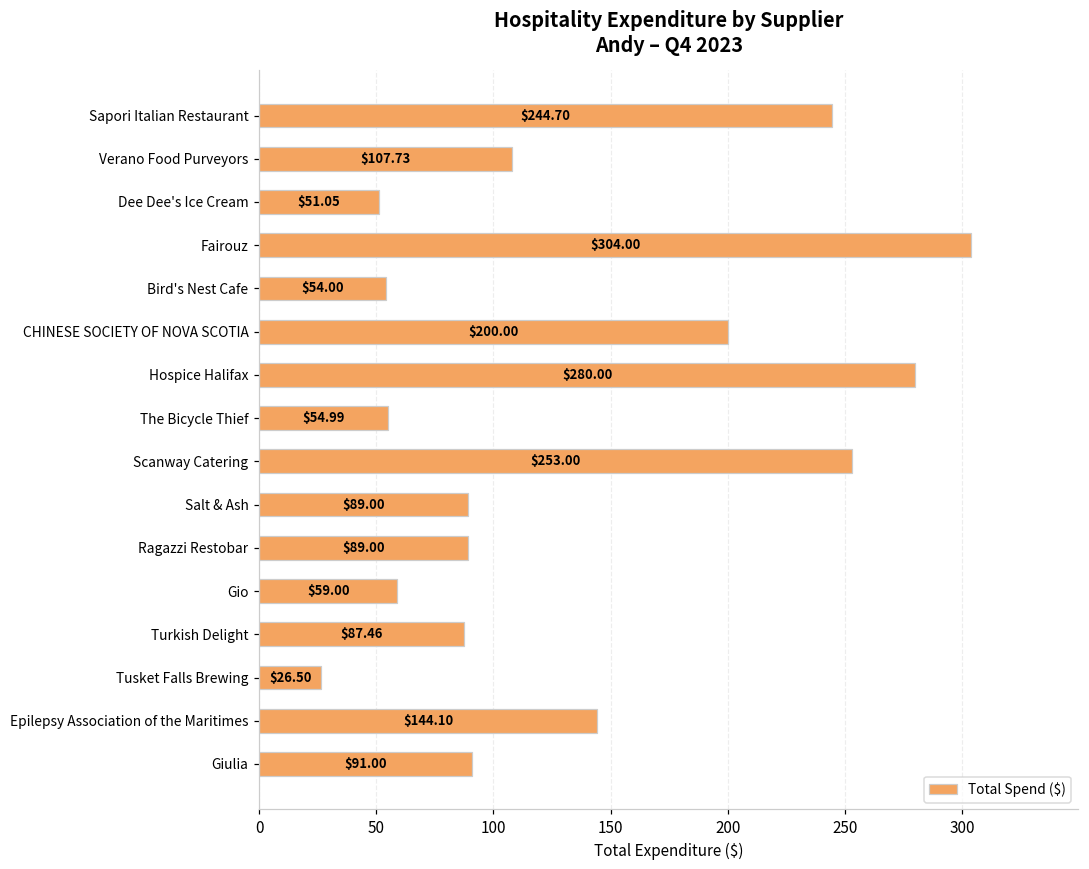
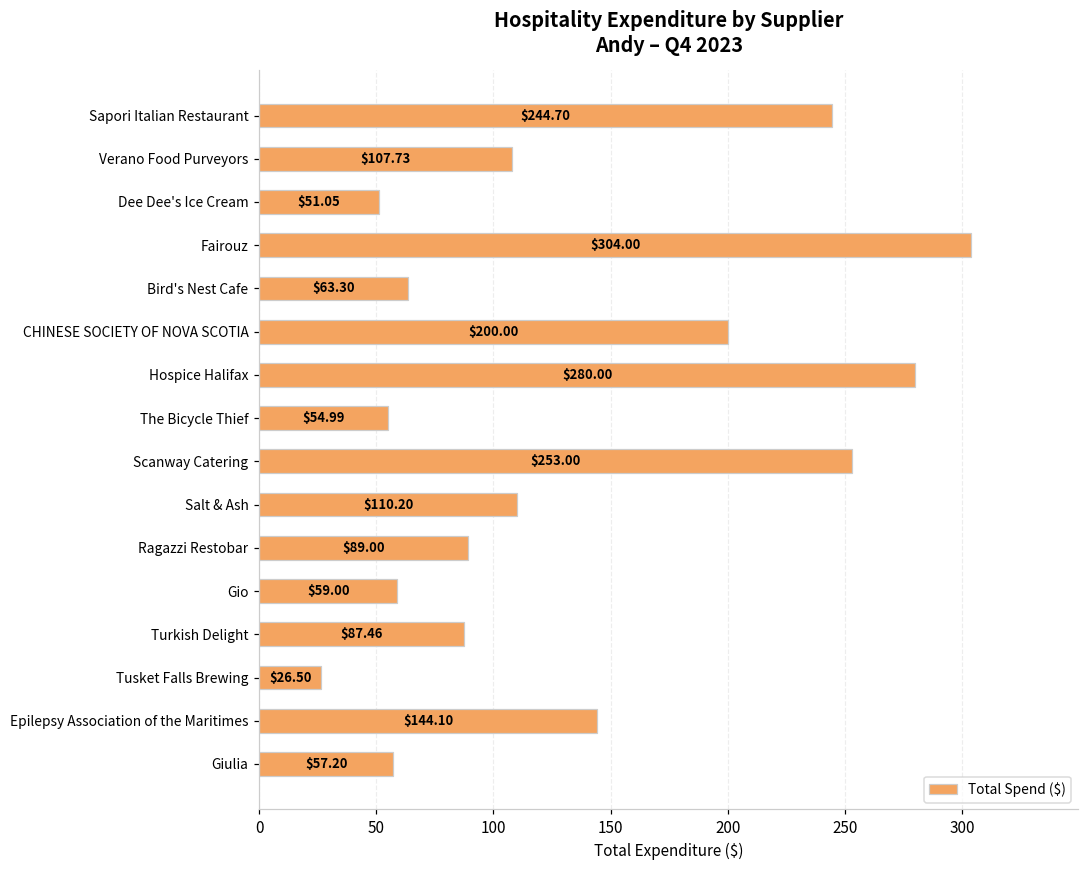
Bird's Nest Cafe: $54.00 -> $63.30
Salt & Ash: $89.00 -> $110.20
Giulia: $91.00 -> $57.20
